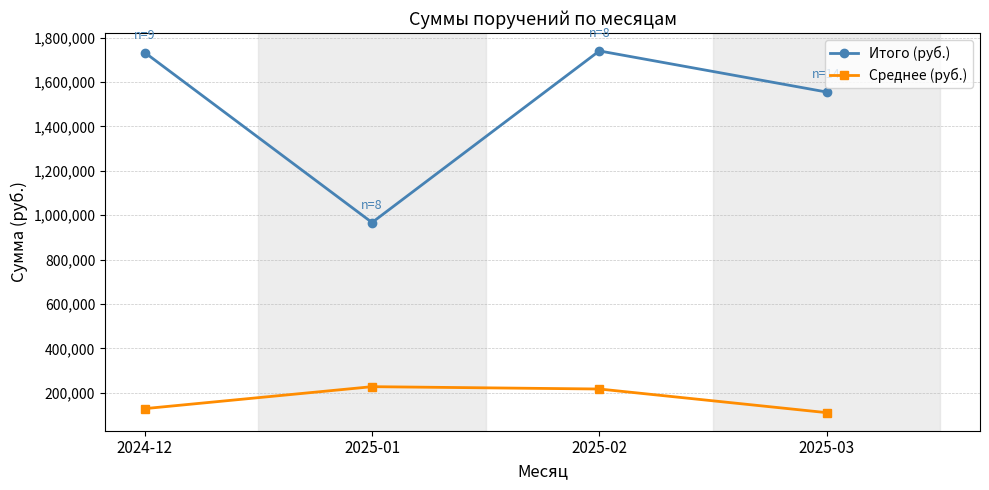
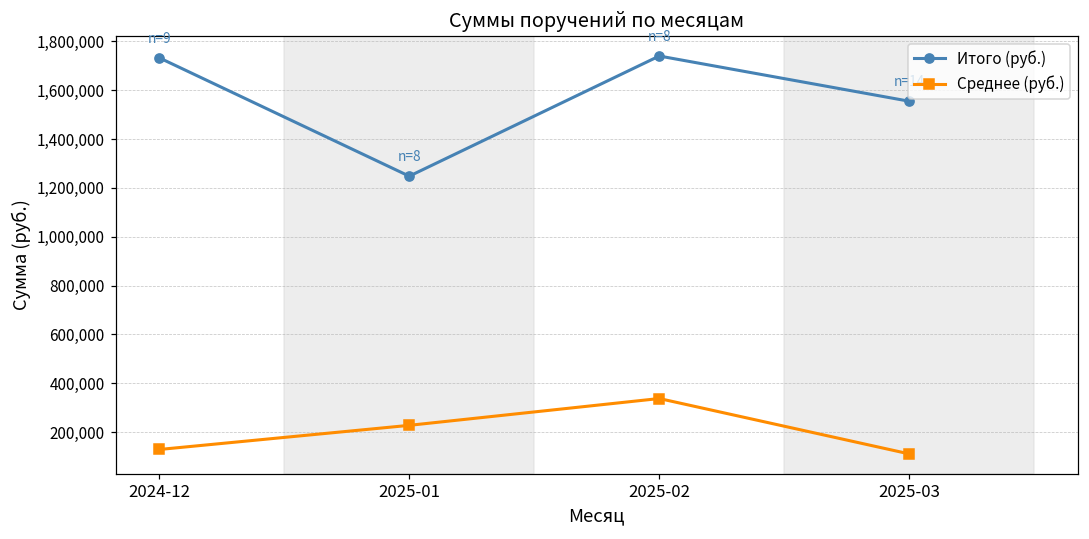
Итого (руб.), 2025-01: 970,000 -> 1,250,000
Среднее (руб.), 2025-02: 220,000 -> 340,000
